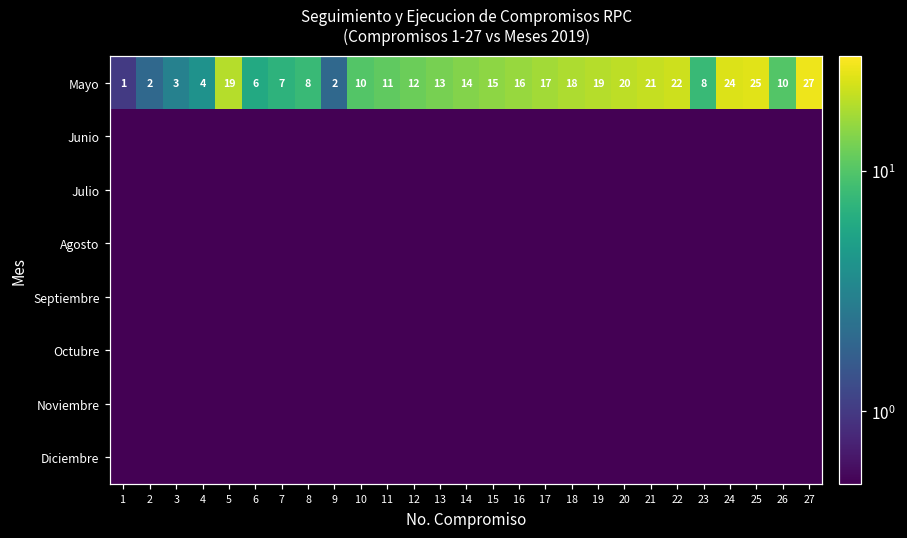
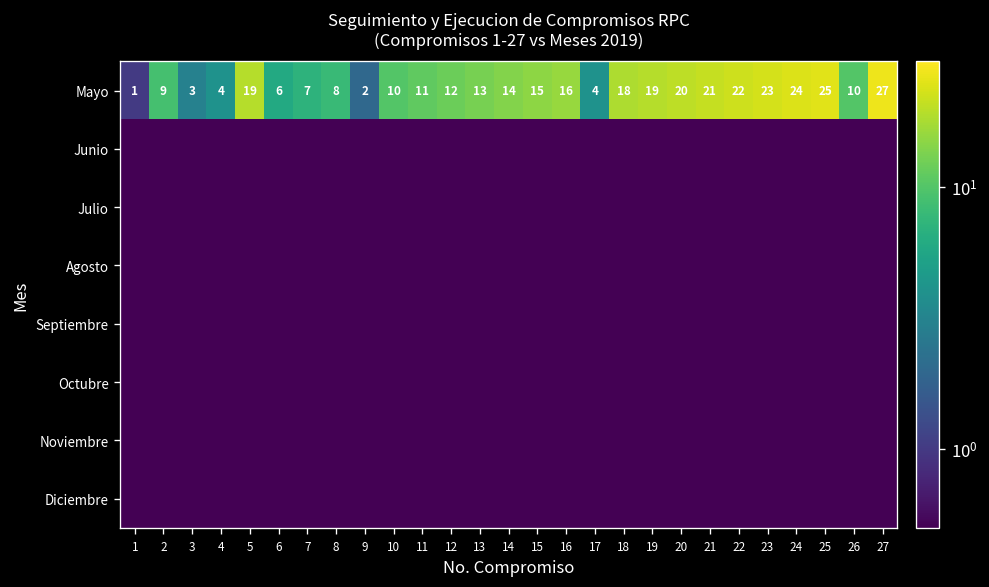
Mayo, 2: 2 -> 9
Mayo, 17: 17 -> 4
Mayo, 23: 8 -> 23
